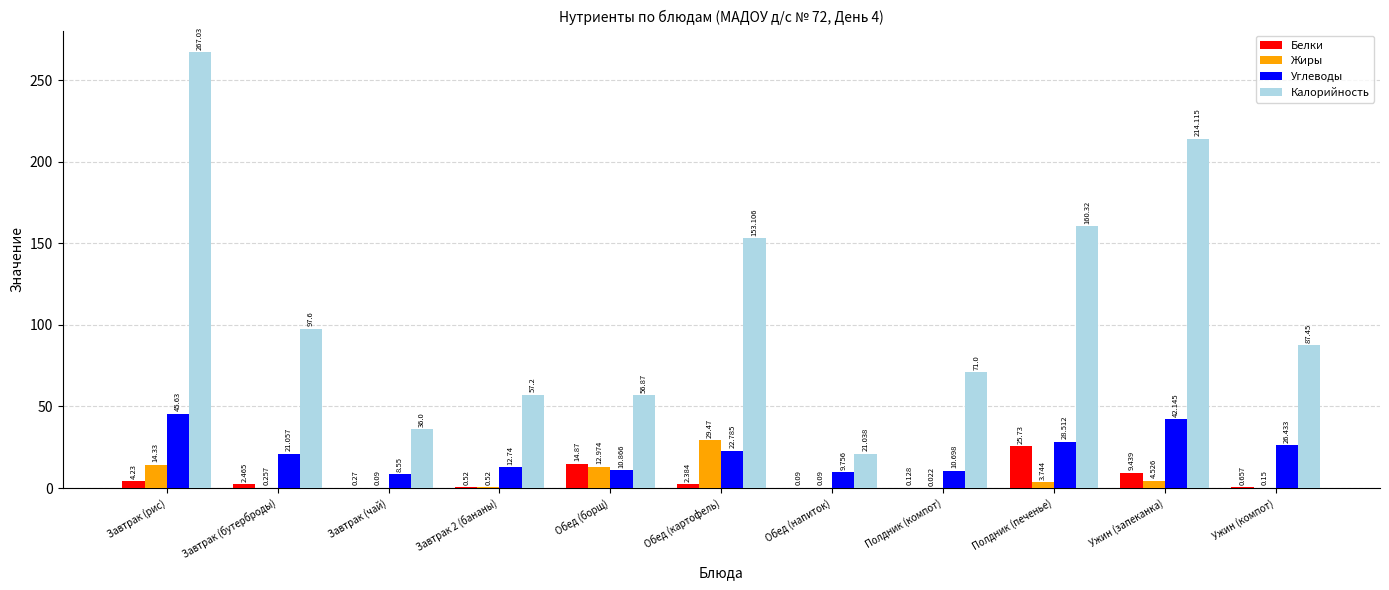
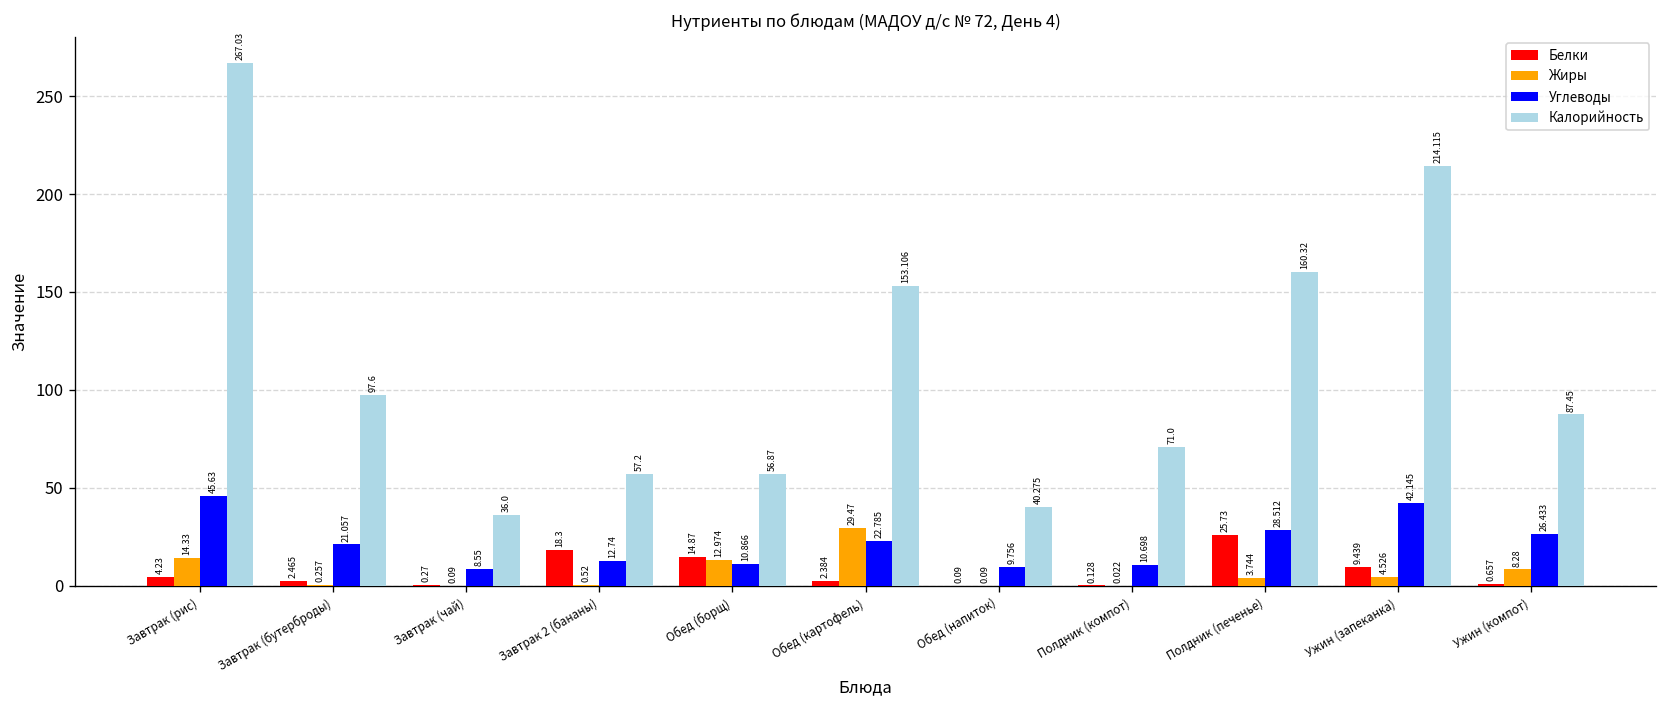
Белки, Завтрак 2 (бананы): 0.52 -> 18.3
Калорийность, Обед (напиток): 21.038 -> 40.275
Жиры, Ужин (компот): 0.15 -> 8.28
